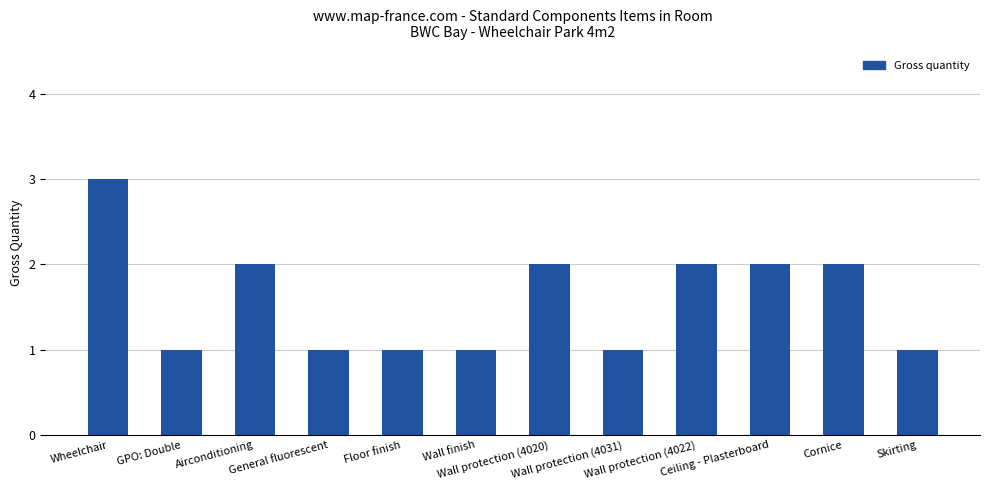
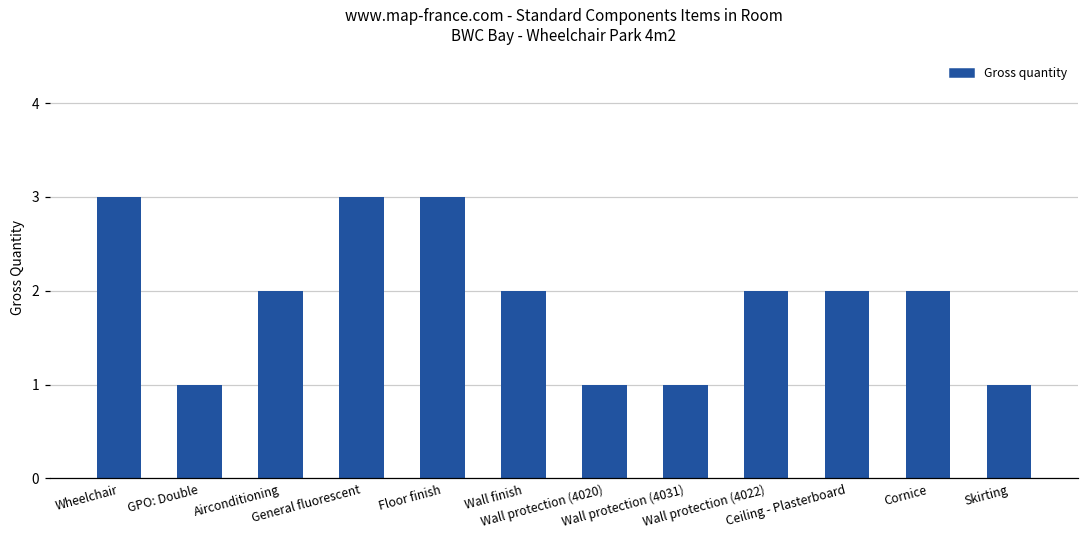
General fluorescent: 1 -> 3
Floor finish: 1 -> 3
Wall finish: 1 -> 2
Wall protection (4020): 2 -> 1
